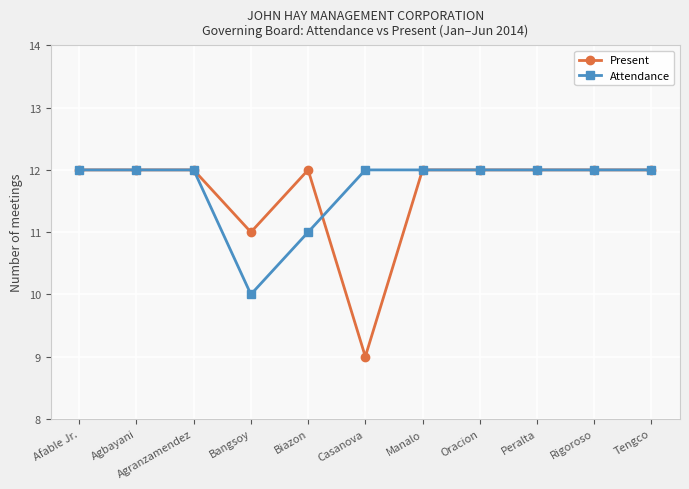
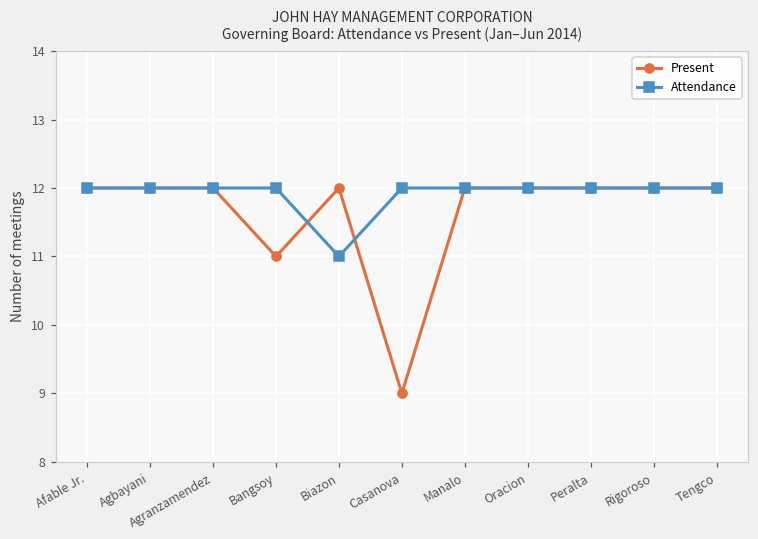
Attendance, Bangsoy: 10 -> 12
